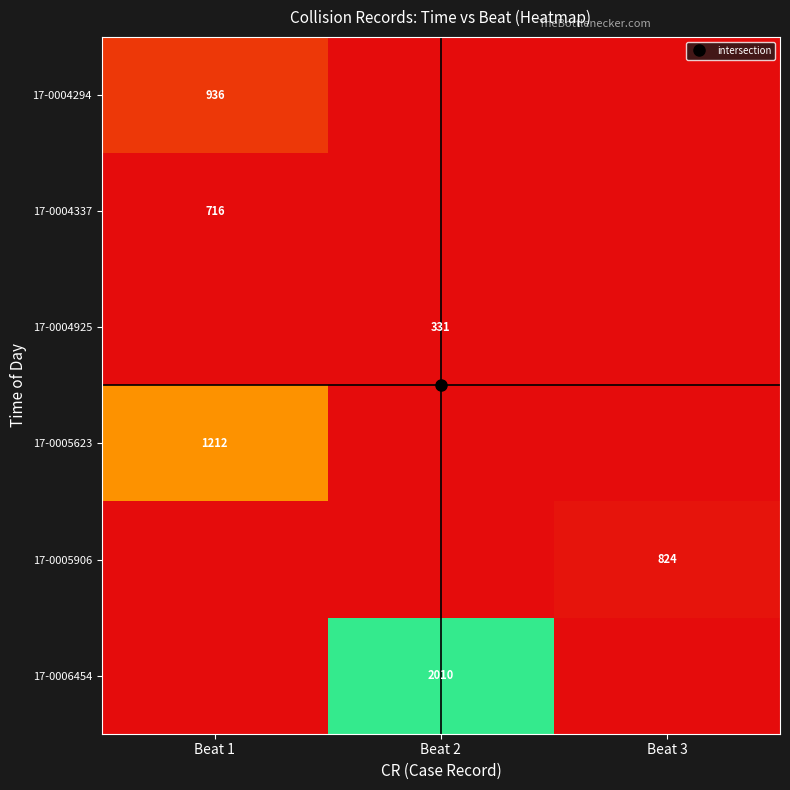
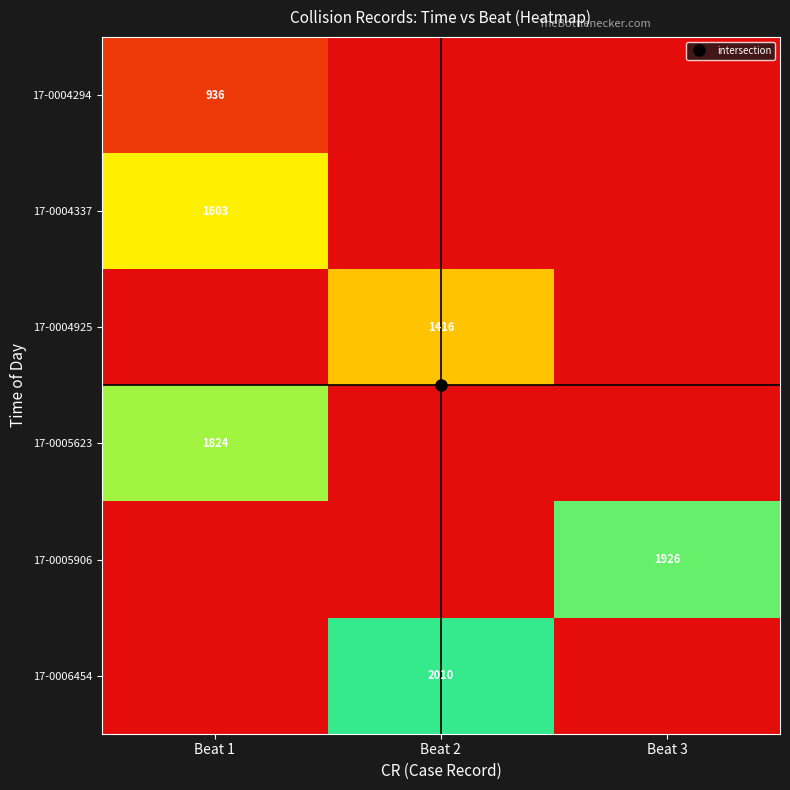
17-0004337, Beat 1: 716 -> 1603
17-0004925, Beat 2: 331 -> 1416
17-0005623, Beat 1: 1212 -> 1824
17-0005906, Beat 3: 824 -> 1926
